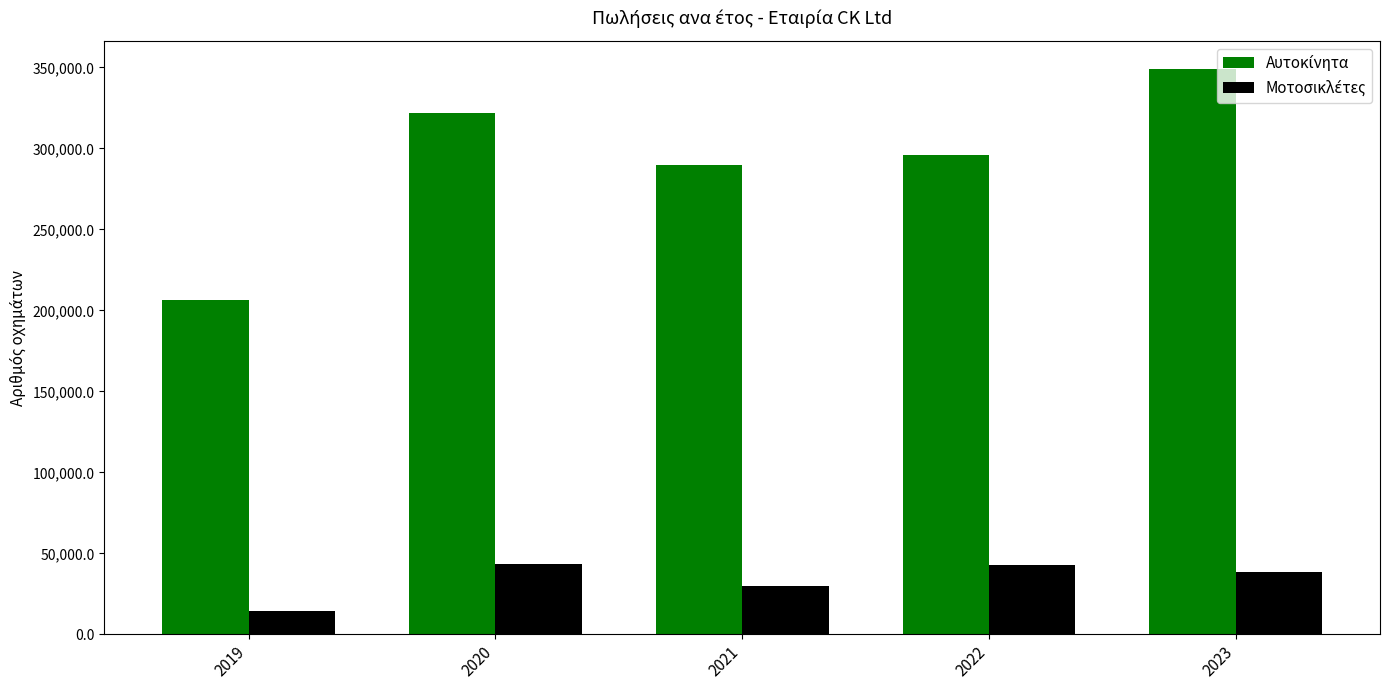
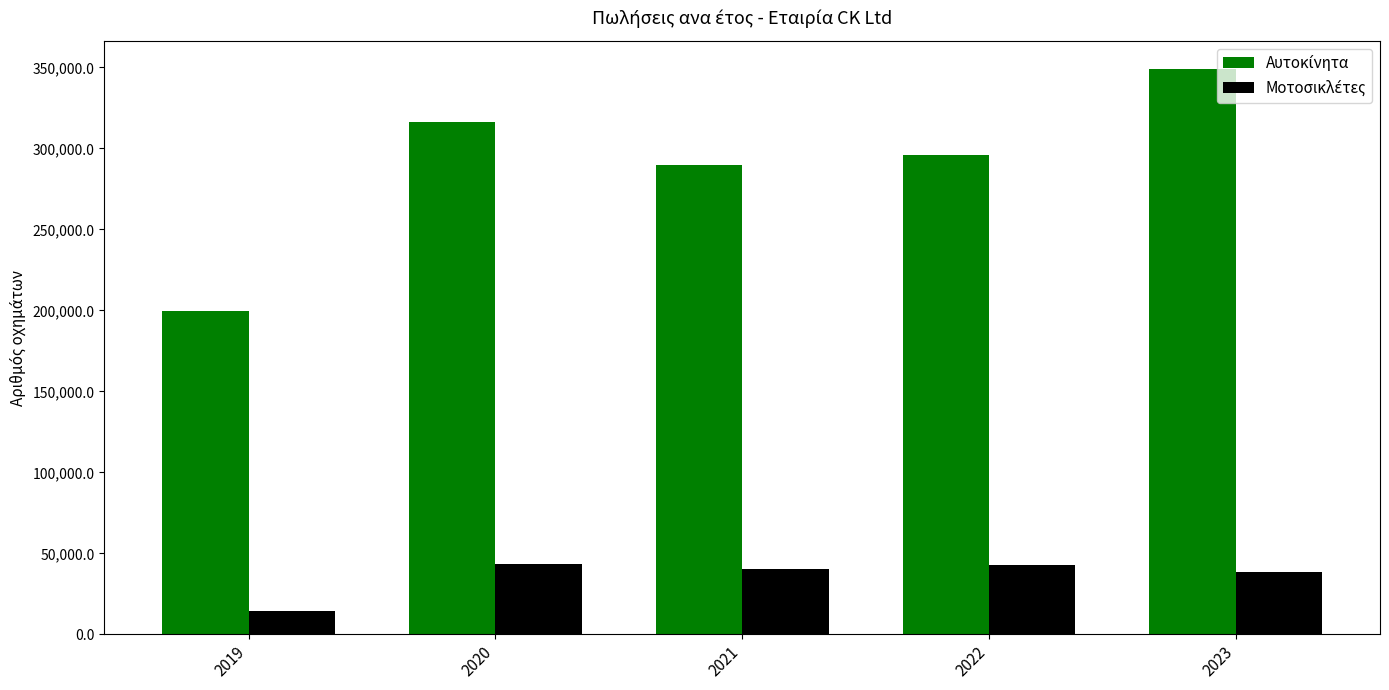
Αυτοκίνητα, 2019: 206,000 -> 200,000
Αυτοκίνητα, 2020: 322,000 -> 316,000
Μοτοσικλέτες, 2021: 30,000 -> 40,000
